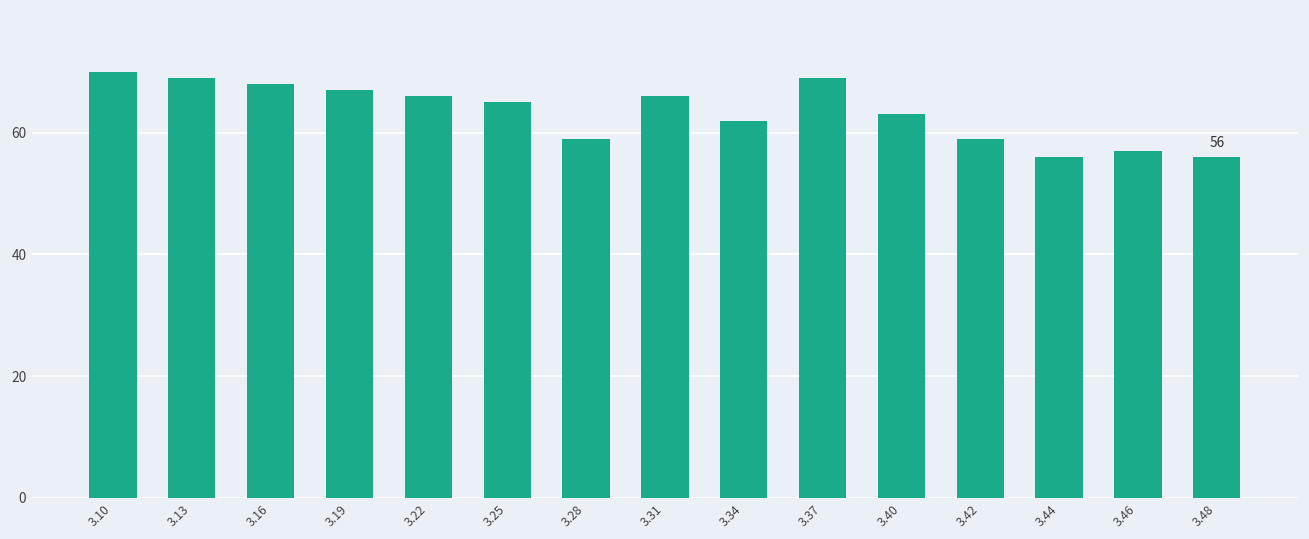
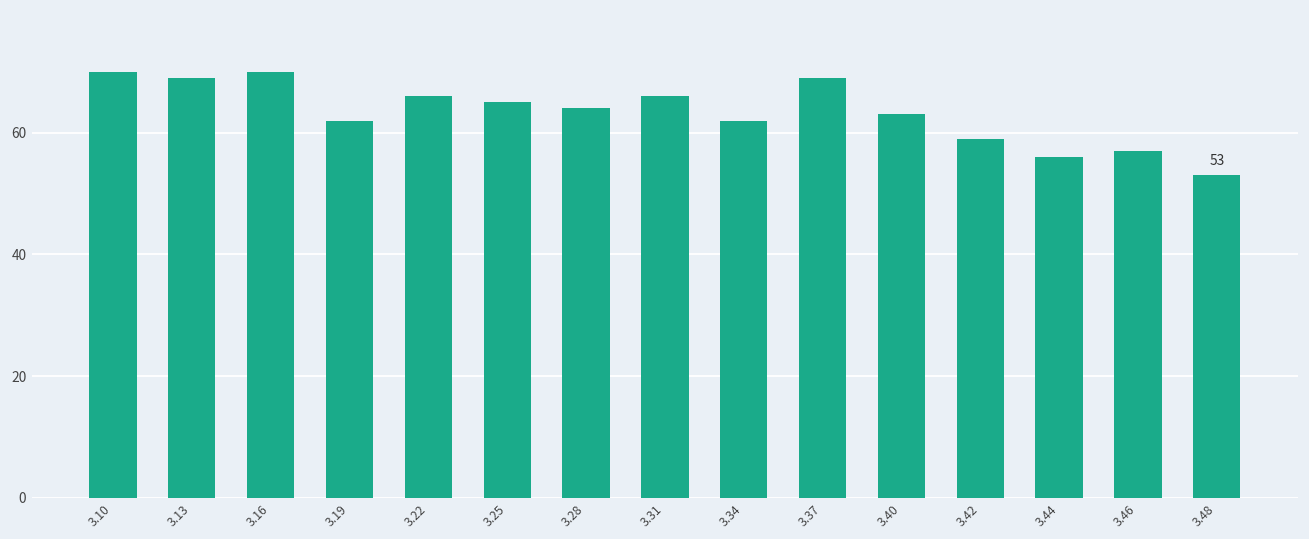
3.16: 68 -> 70
3.19: 67 -> 62
3.28: 59 -> 64
3.48: 56 -> 53
